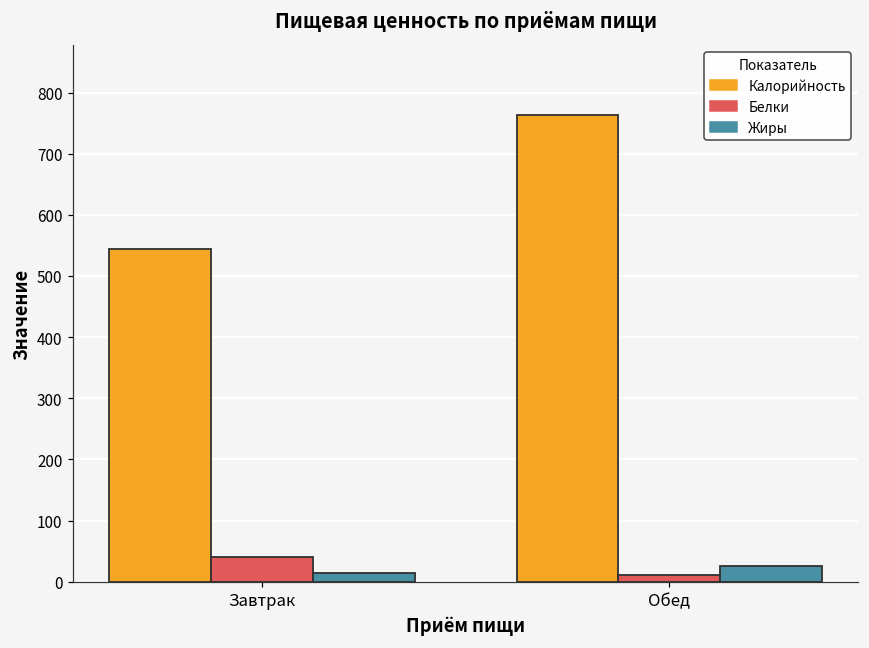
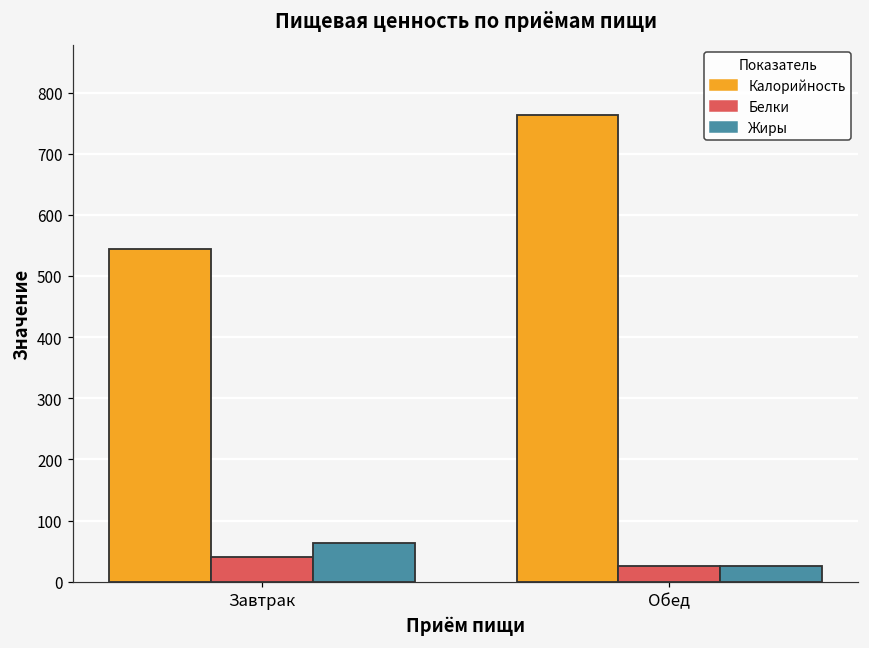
Жиры, Завтрак: 10 -> 60
Белки, Обед: 10 -> 30
